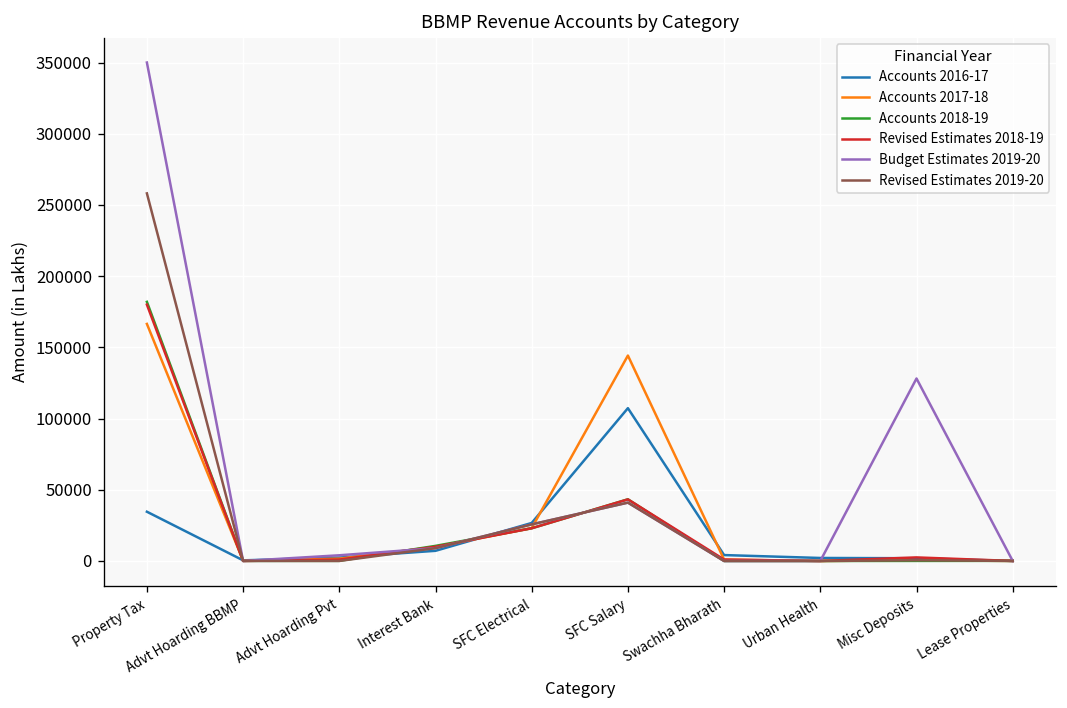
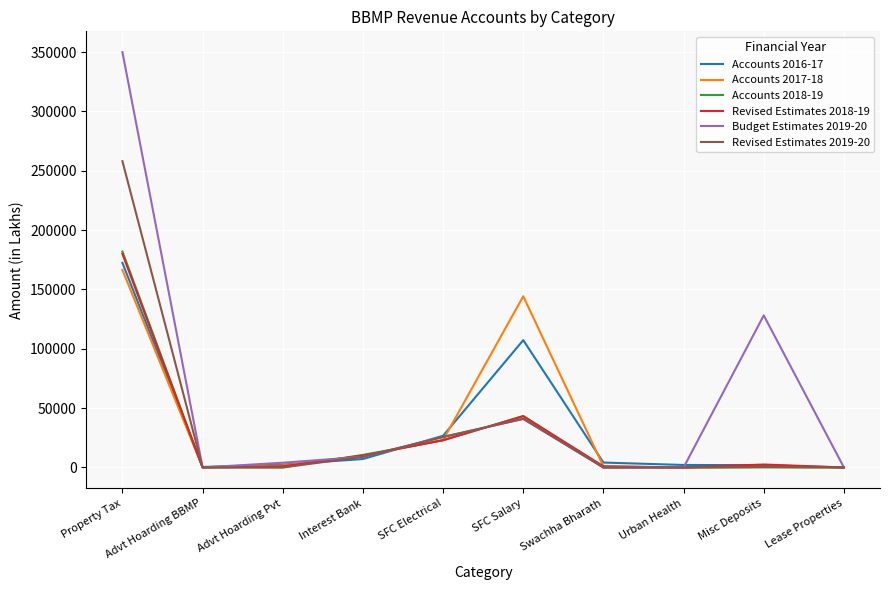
Accounts 2016-17, Property Tax: 35000 -> 172000
